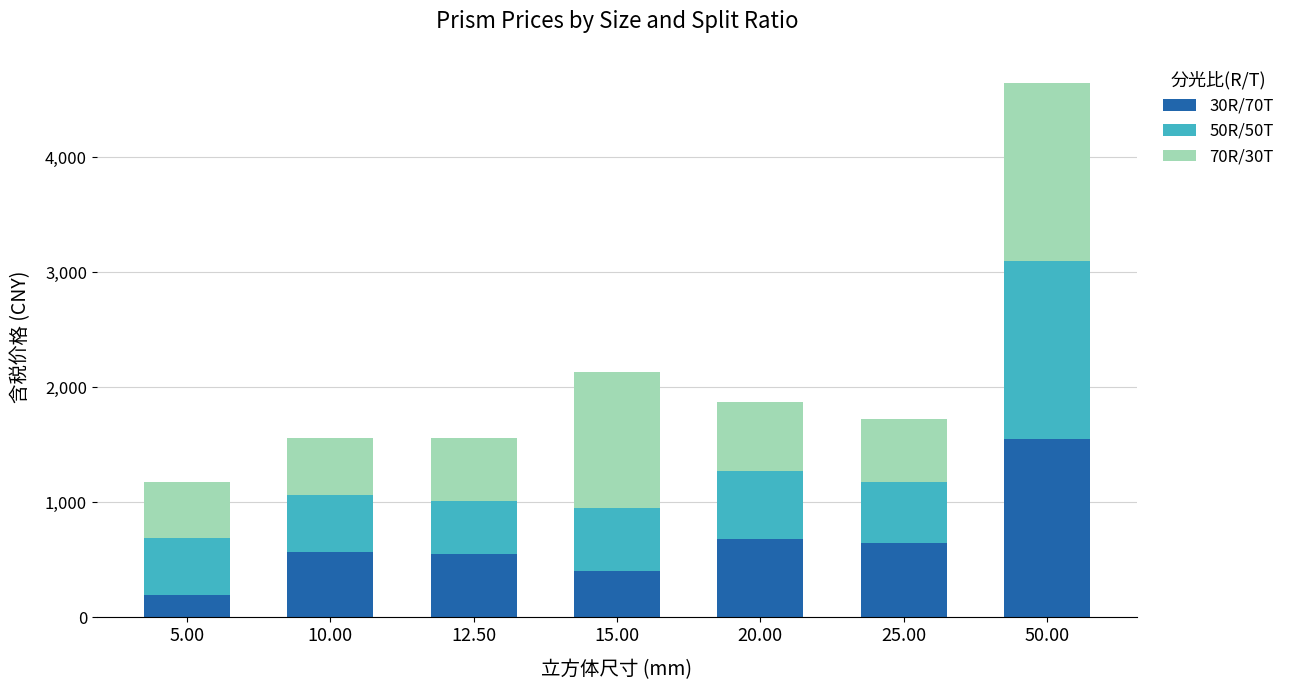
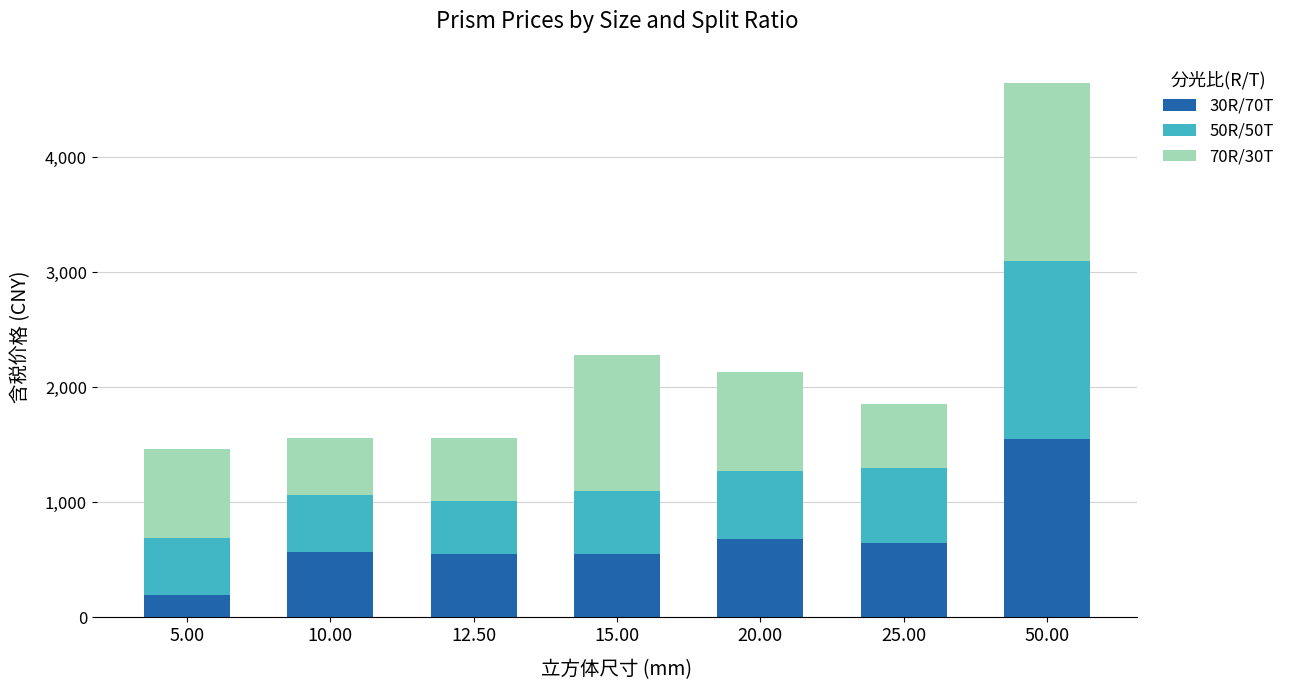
70R/30T, 5.00: 500 -> 780
30R/70T, 15.00: 410 -> 550
70R/30T, 20.00: 600 -> 860
50R/50T, 25.00: 530 -> 650
